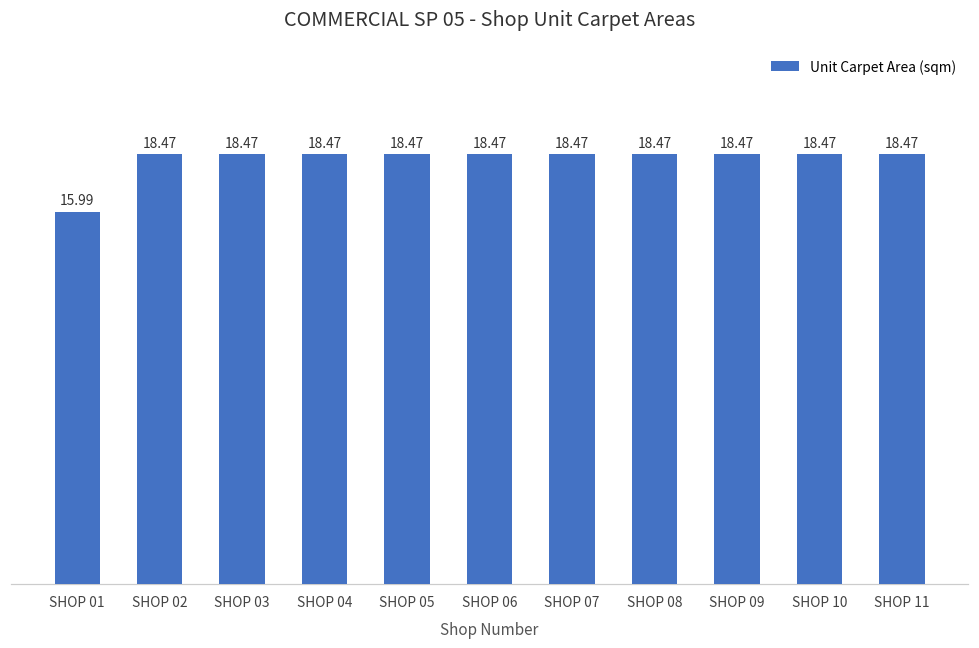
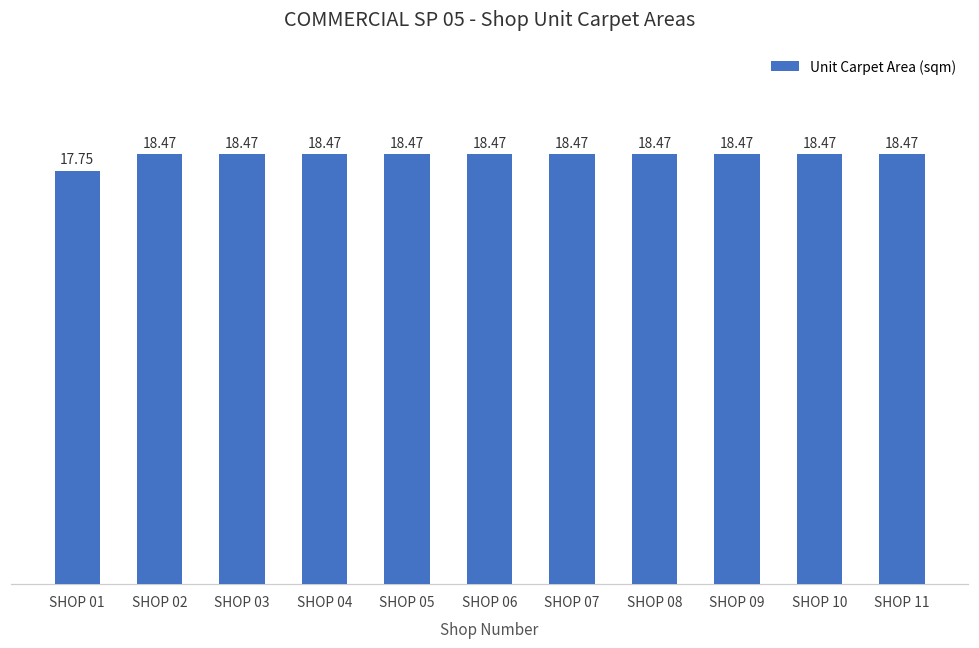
SHOP 01: 15.99 -> 17.75
